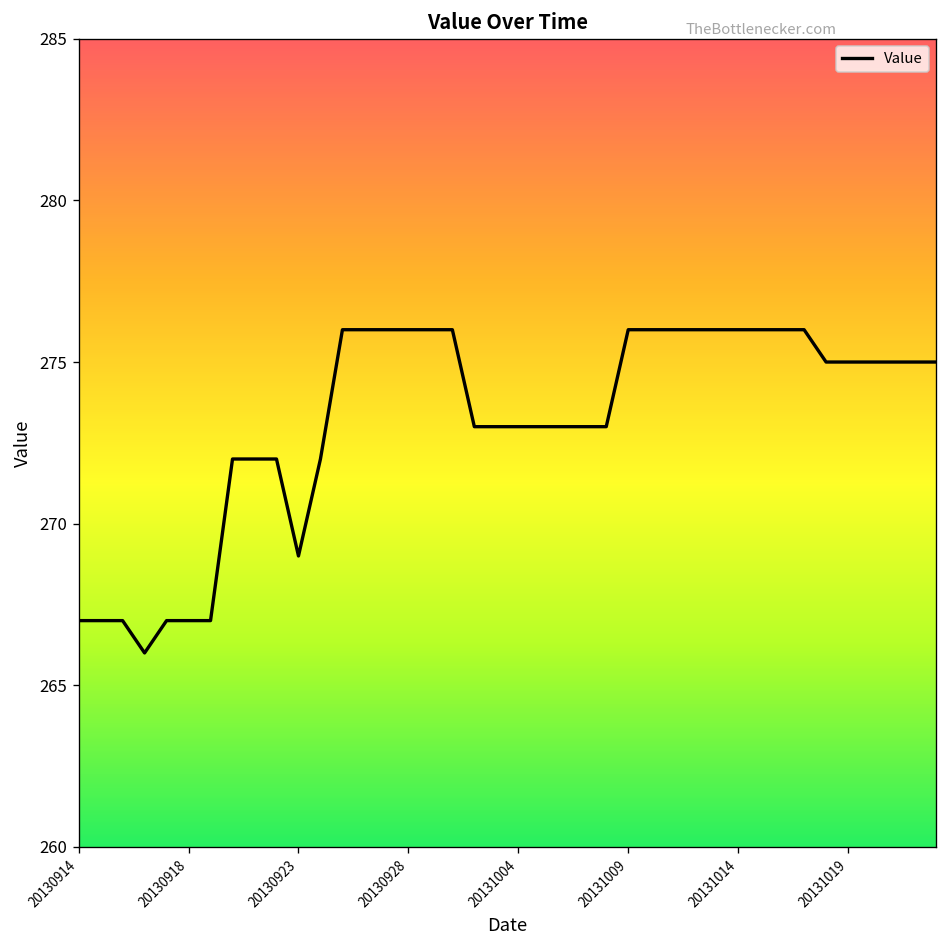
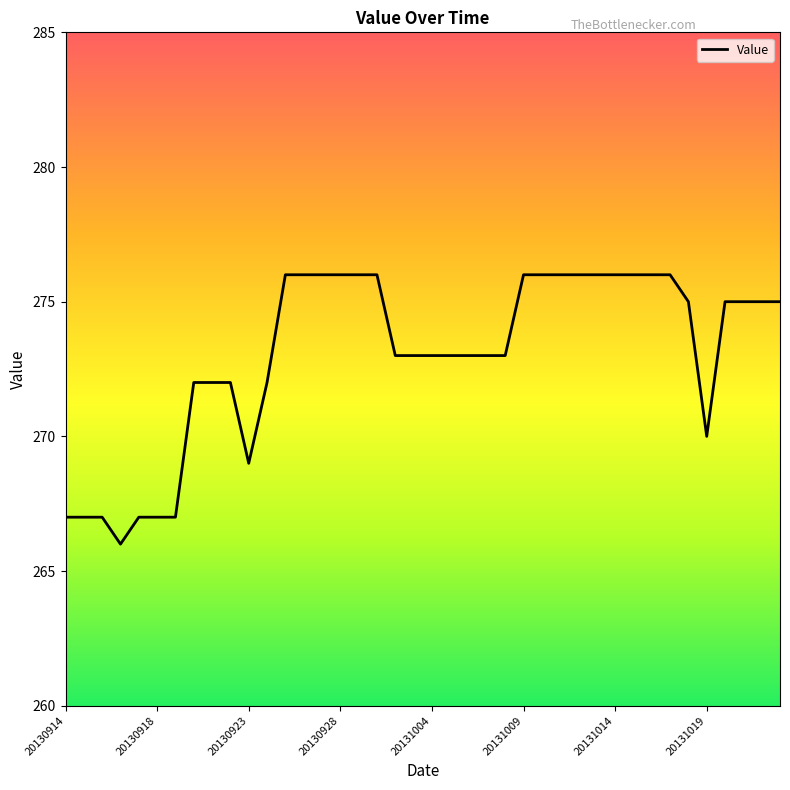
20131019: 275 -> 270
